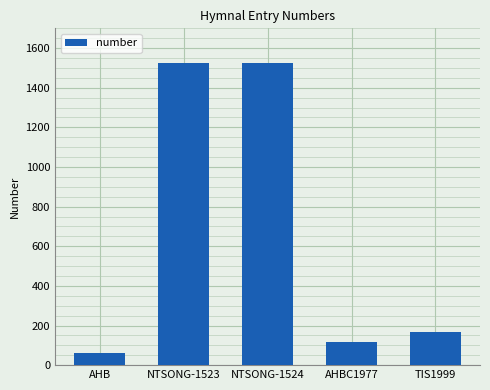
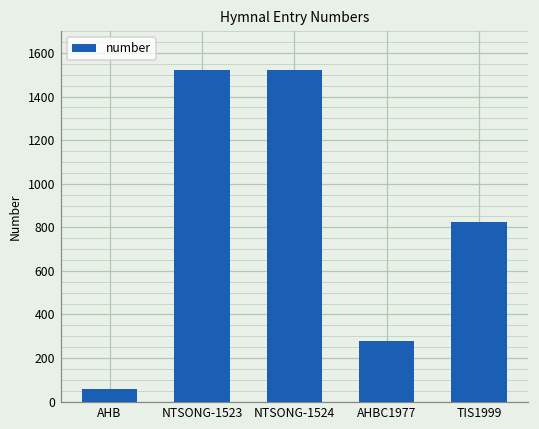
AHBC1977: 120 -> 280
TIS1999: 170 -> 820
